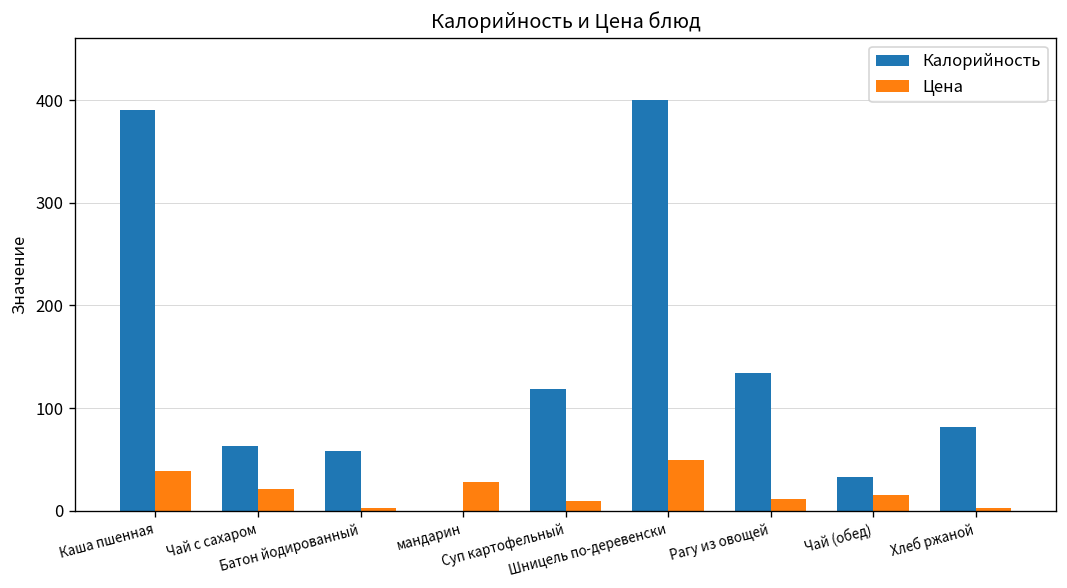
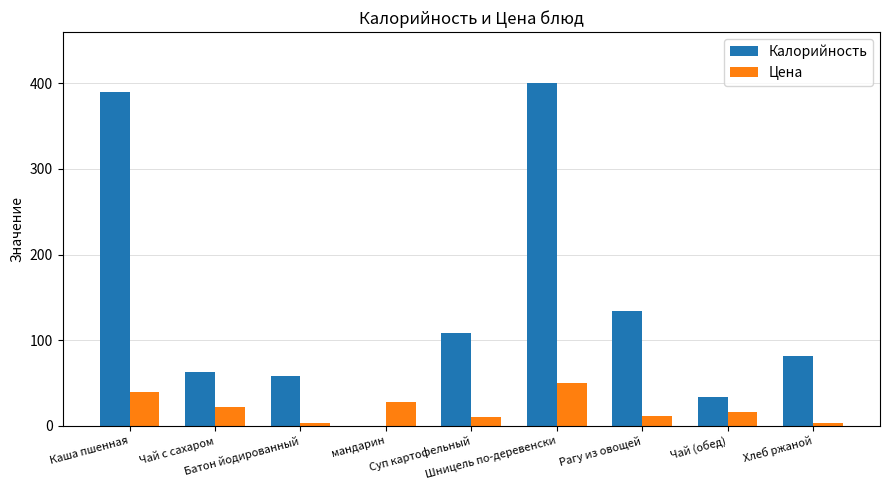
Калорийность, Суп картофельный: 120 -> 110
